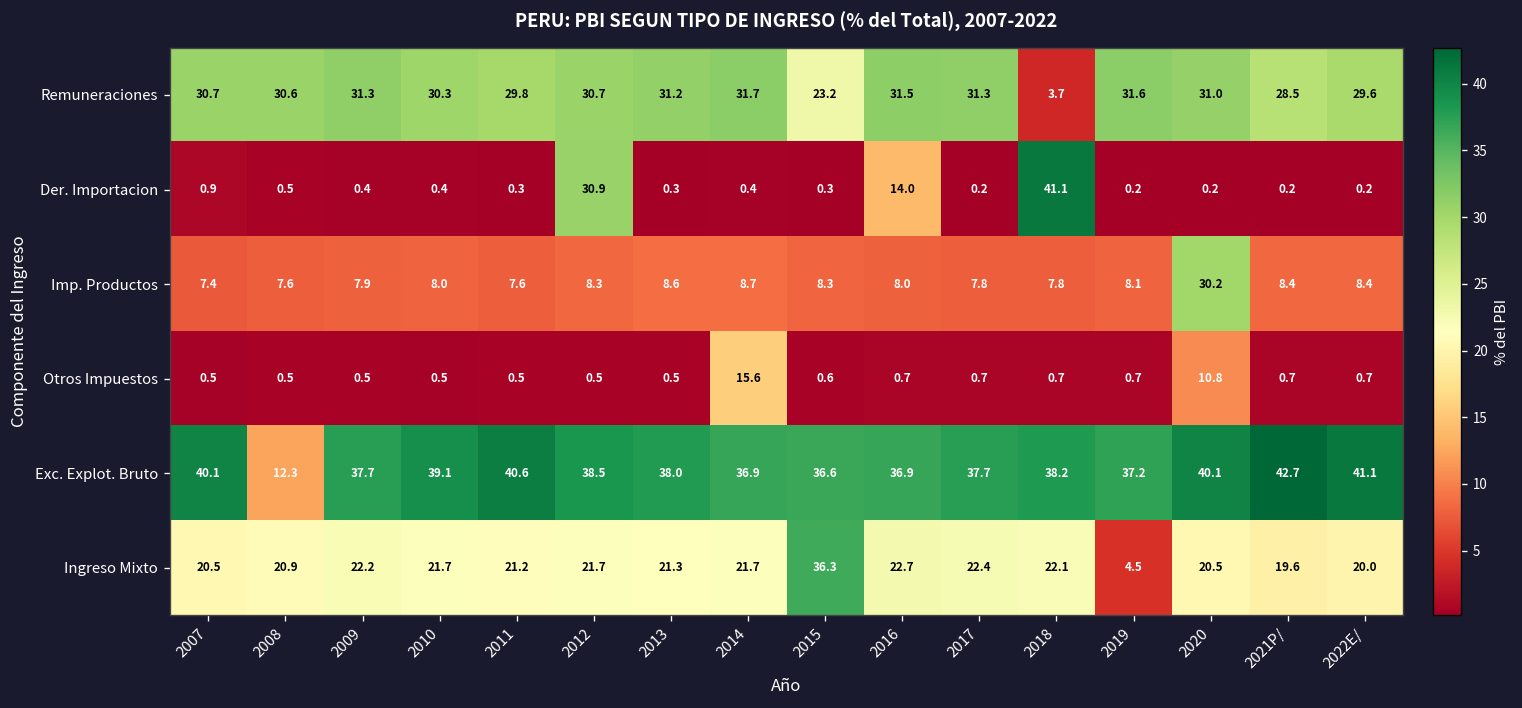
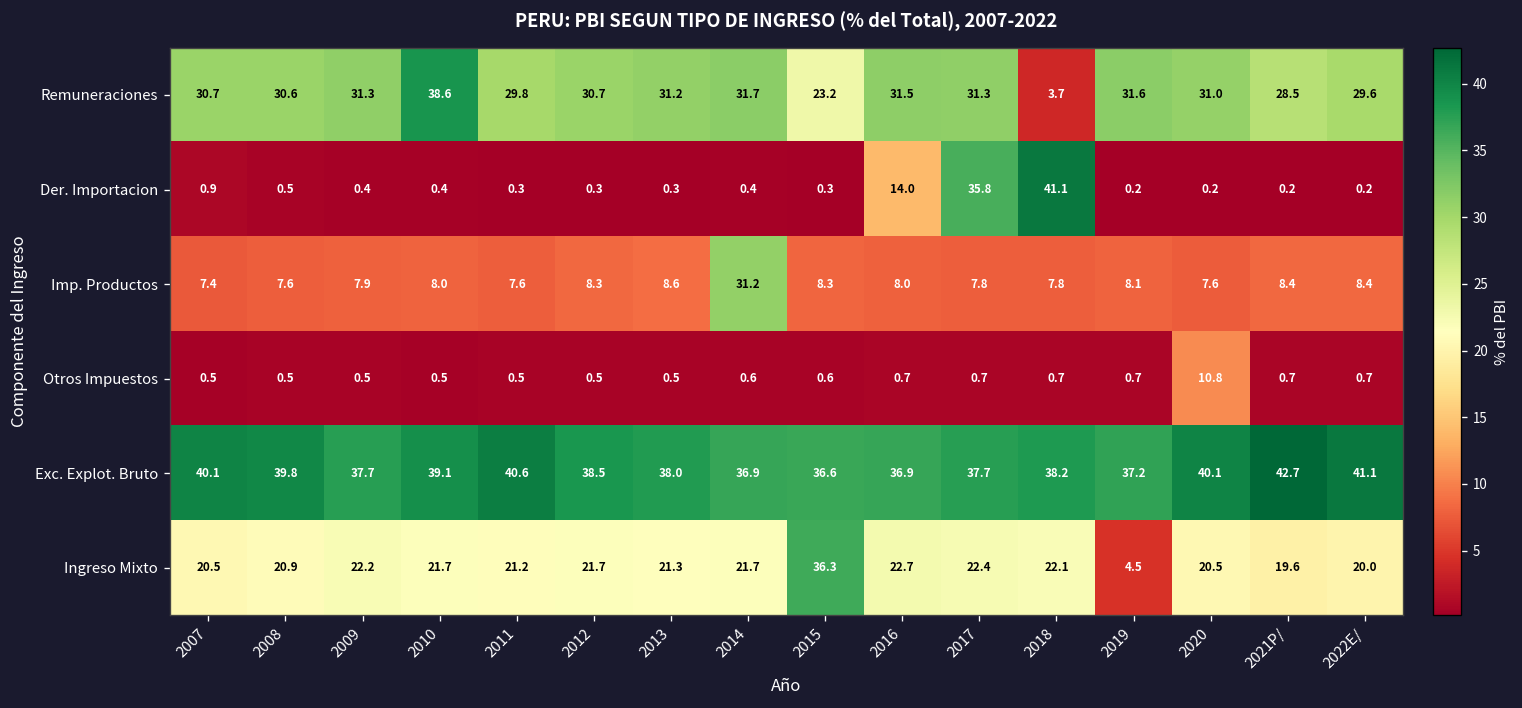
Remuneraciones, 2010: 30.3 -> 38.6
Der. Importacion, 2012: 30.9 -> 0.3
Der. Importacion, 2017: 0.2 -> 35.8
Imp. Productos, 2014: 8.7 -> 31.2
Imp. Productos, 2020: 30.2 -> 7.6
Otros Impuestos, 2014: 15.6 -> 0.6
Exc. Explot. Bruto, 2008: 12.3 -> 39.8
